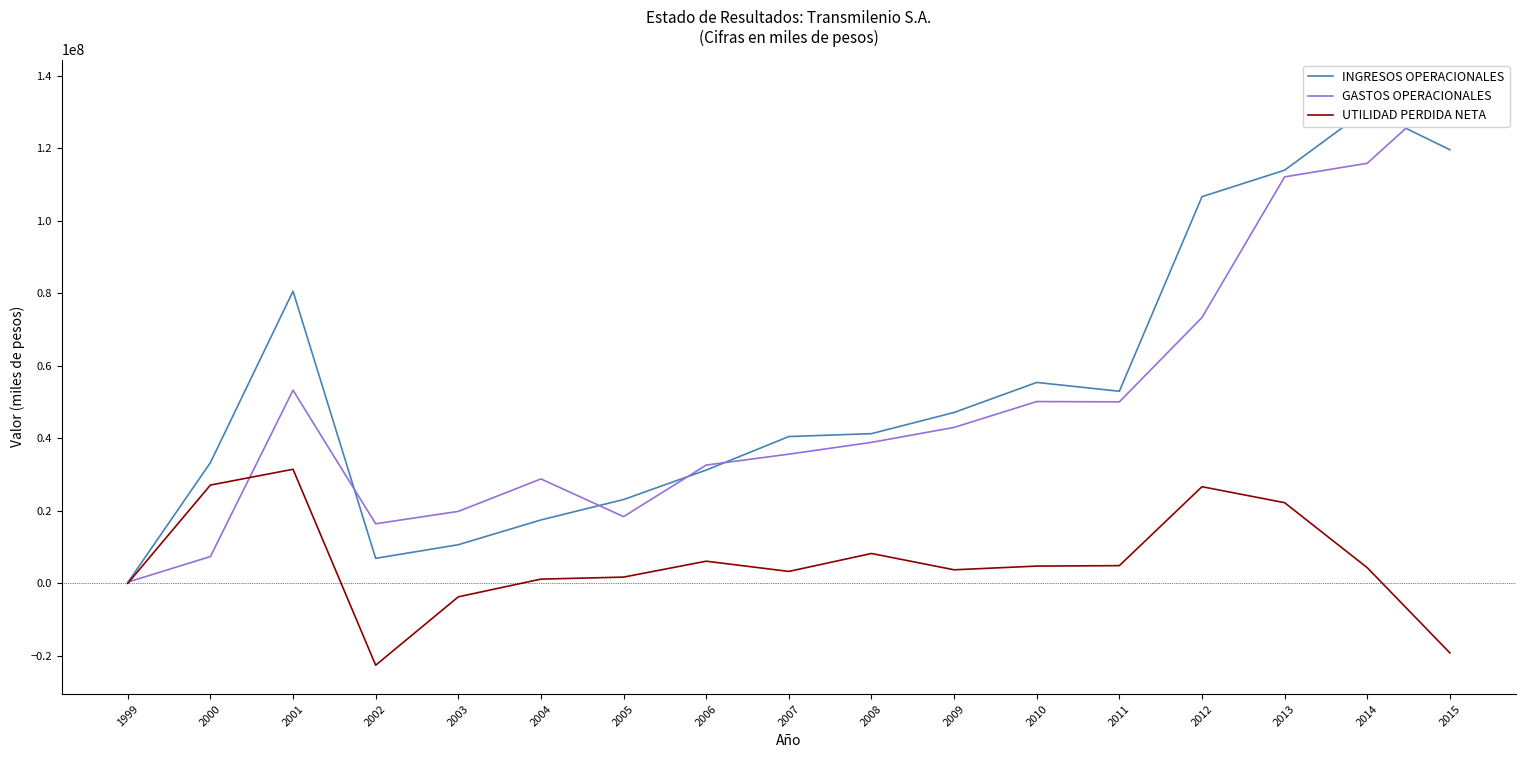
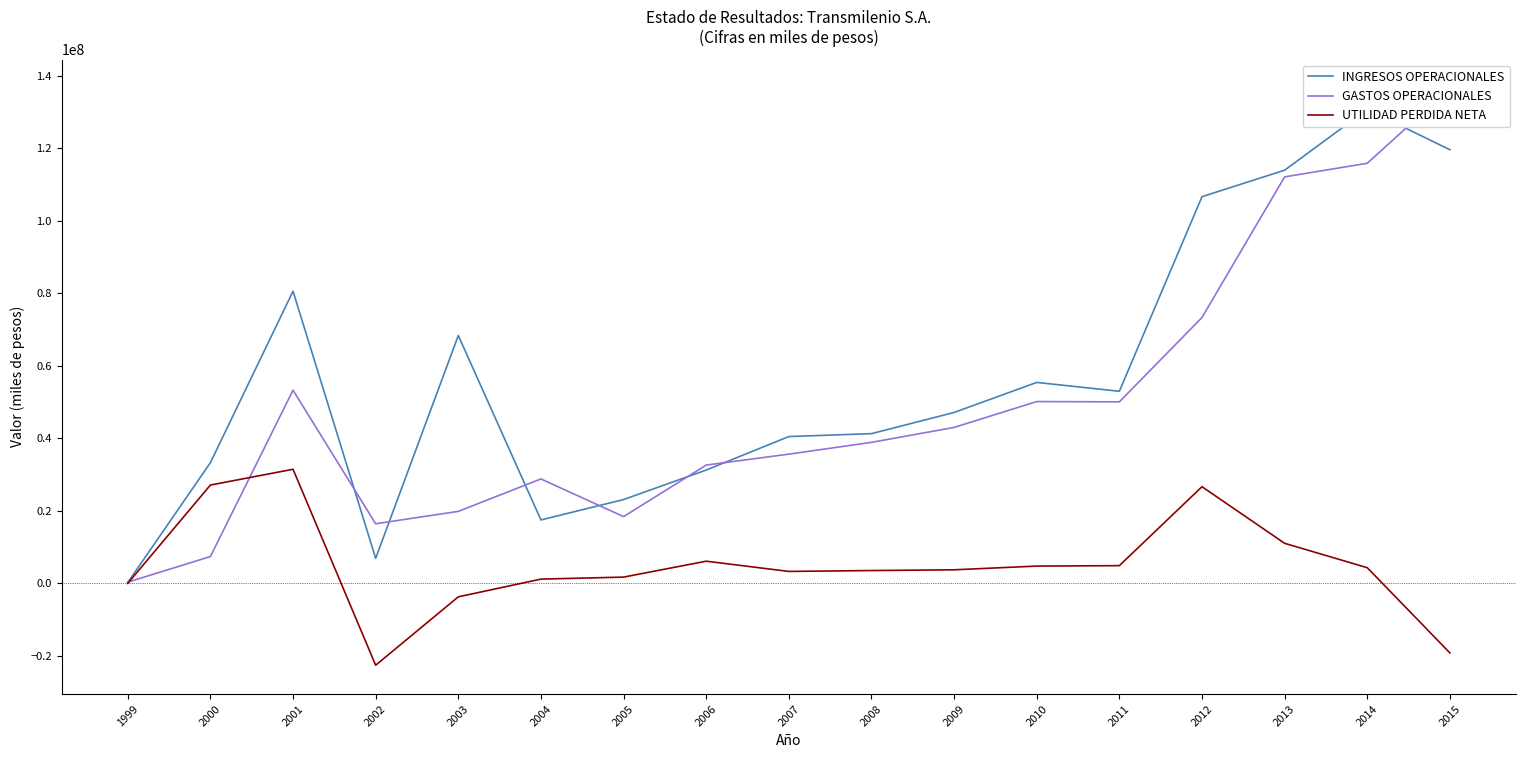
INGRESOS OPERACIONALES, 2003: 11000000 -> 68000000
UTILIDAD PERDIDA NETA, 2008: 8000000 -> 4000000
UTILIDAD PERDIDA NETA, 2013: 22000000 -> 11000000
